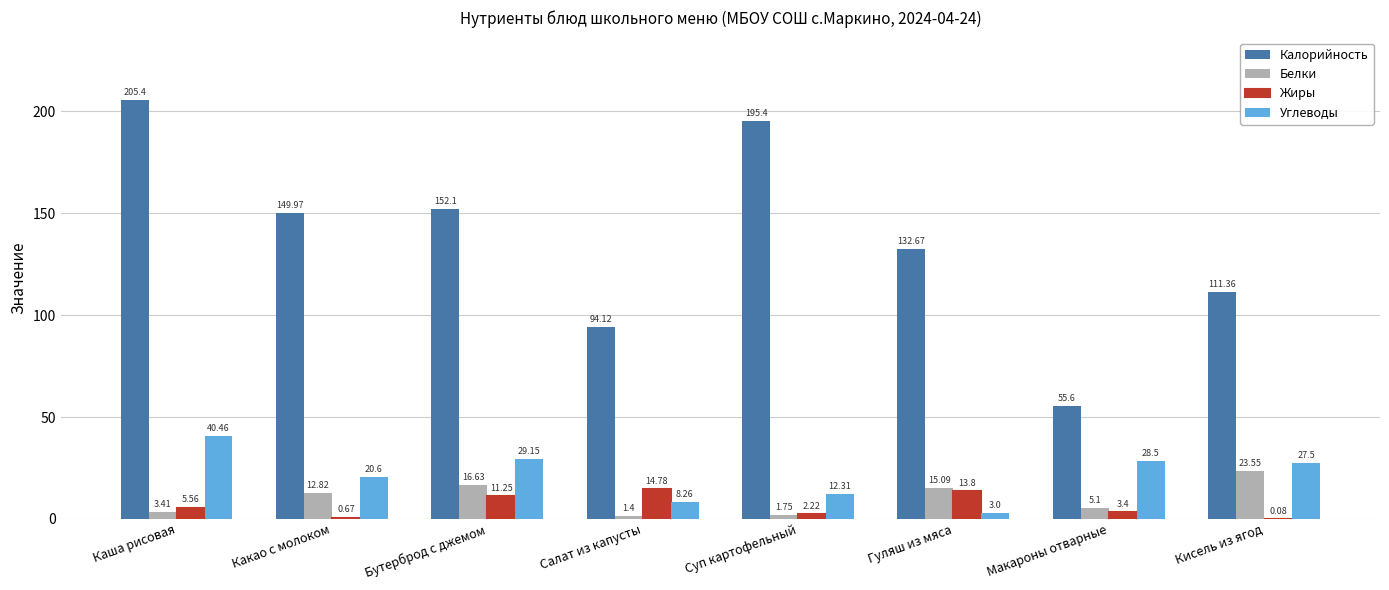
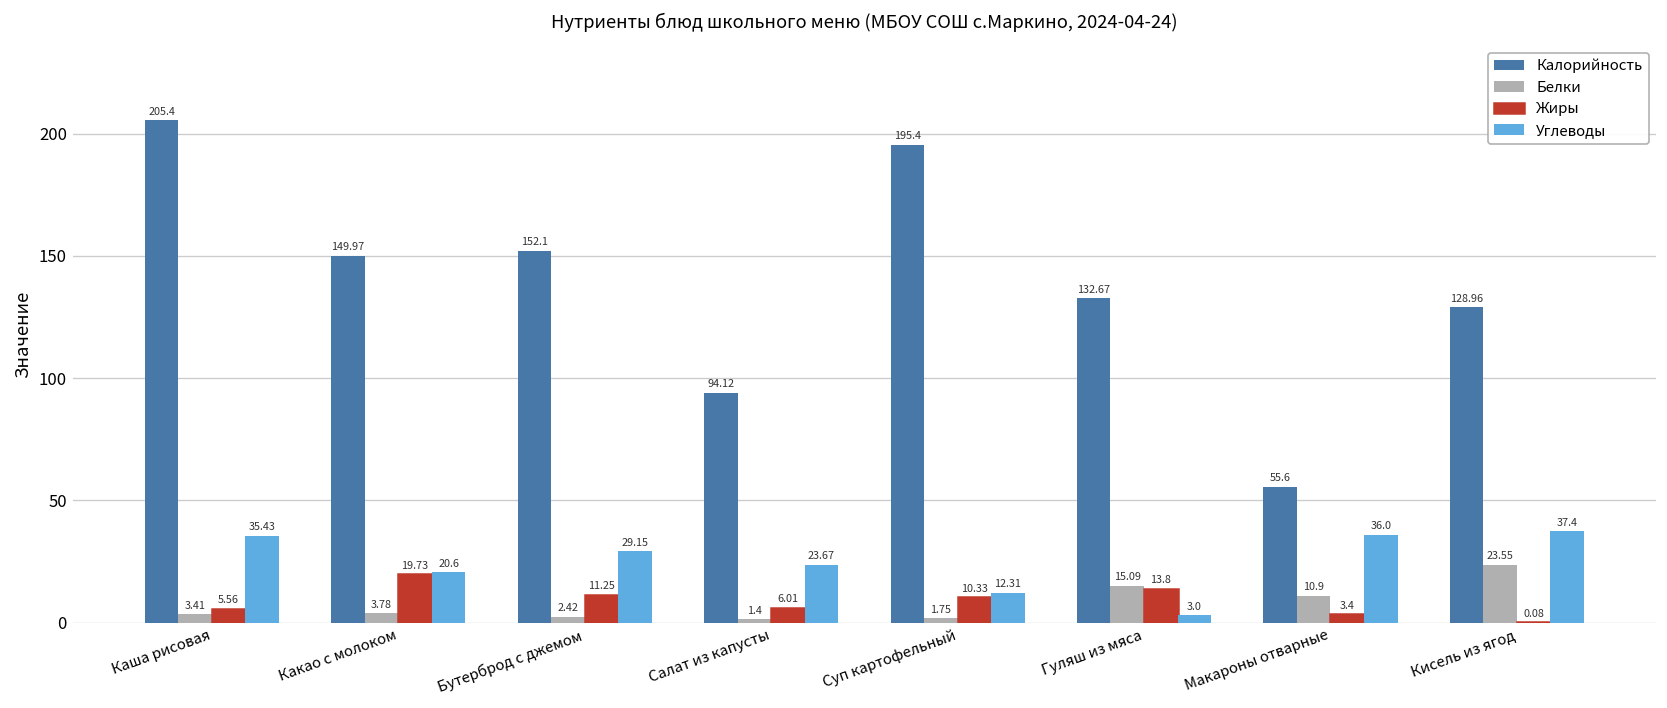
Углеводы, Каша рисовая: 40.46 -> 35.43
Белки, Какао с молоком: 12.82 -> 3.78
Жиры, Какао с молоком: 0.67 -> 19.73
Белки, Бутерброд с джемом: 16.63 -> 2.42
Жиры, Салат из капусты: 14.78 -> 6.01
Углеводы, Салат из капусты: 8.26 -> 23.67
Жиры, Суп картофельный: 2.22 -> 10.33
Белки, Макароны отварные: 5.1 -> 10.9
Углеводы, Макароны отварные: 28.5 -> 36.0
Калорийность, Кисель из ягод: 111.36 -> 128.96
Углеводы, Кисель из ягод: 27.5 -> 37.4
